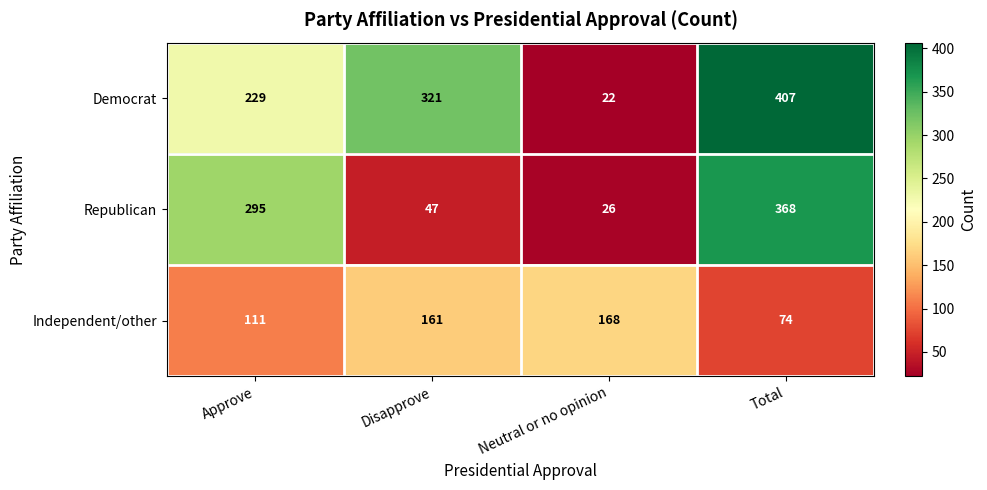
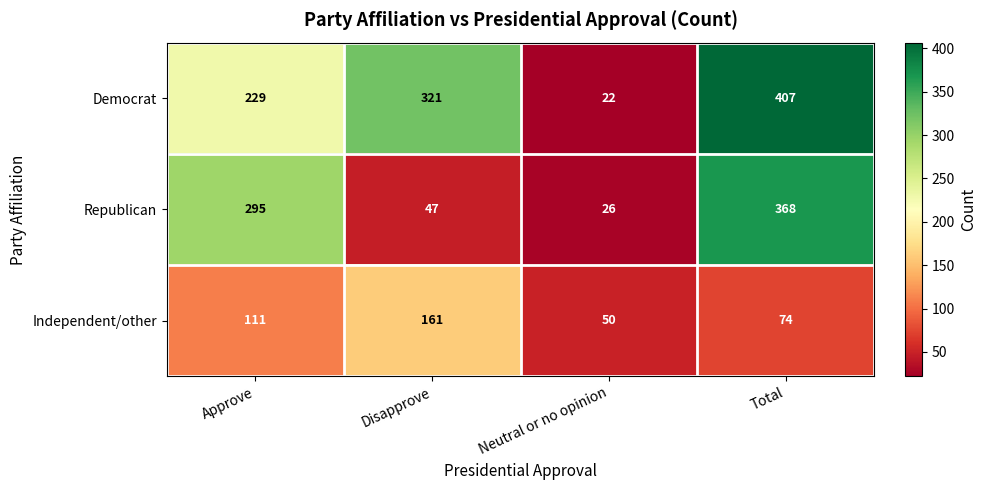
Independent/other, Neutral or no opinion: 168 -> 50
